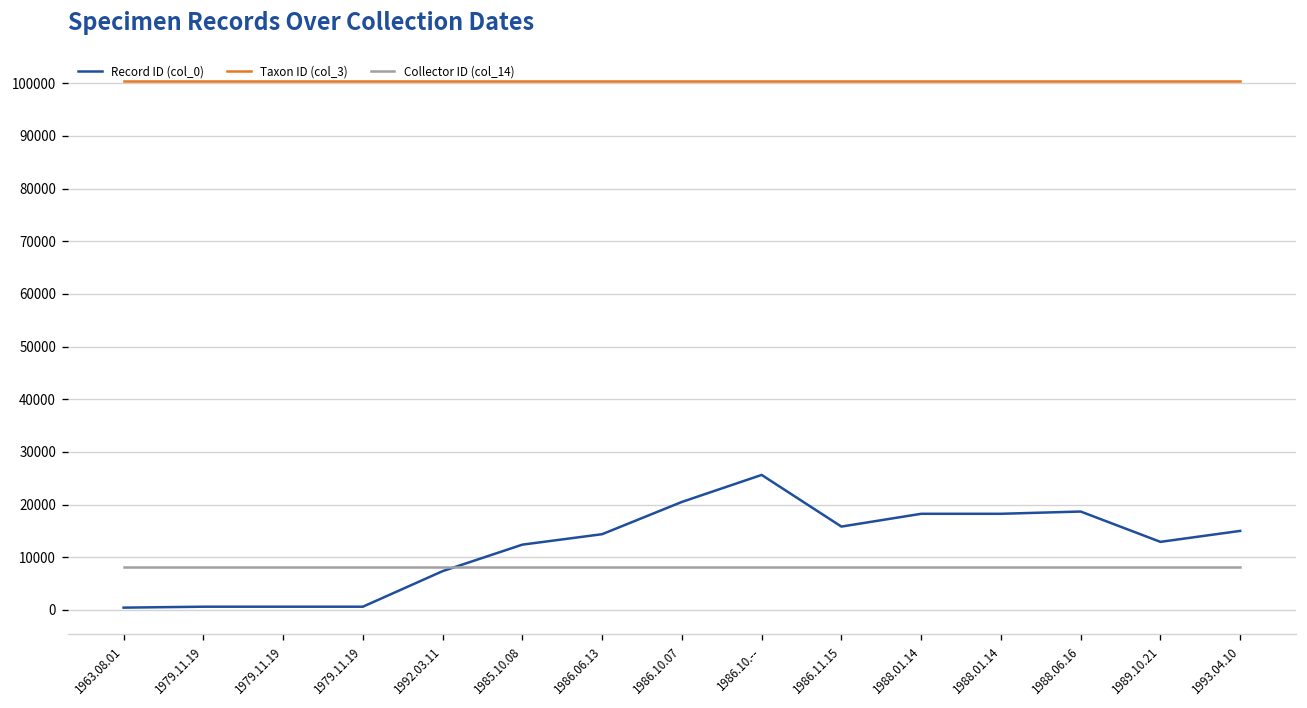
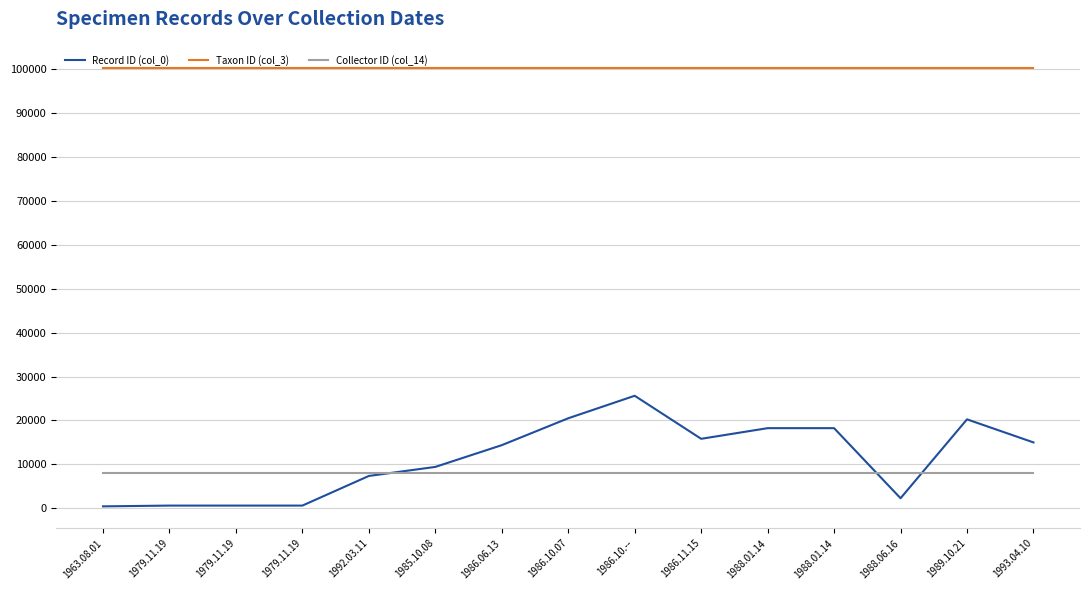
Record ID (col_0), 1985.10.08: 12000 -> 9000
Record ID (col_0), 1988.06.16: 19000 -> 2000
Record ID (col_0), 1989.10.21: 13000 -> 20000
